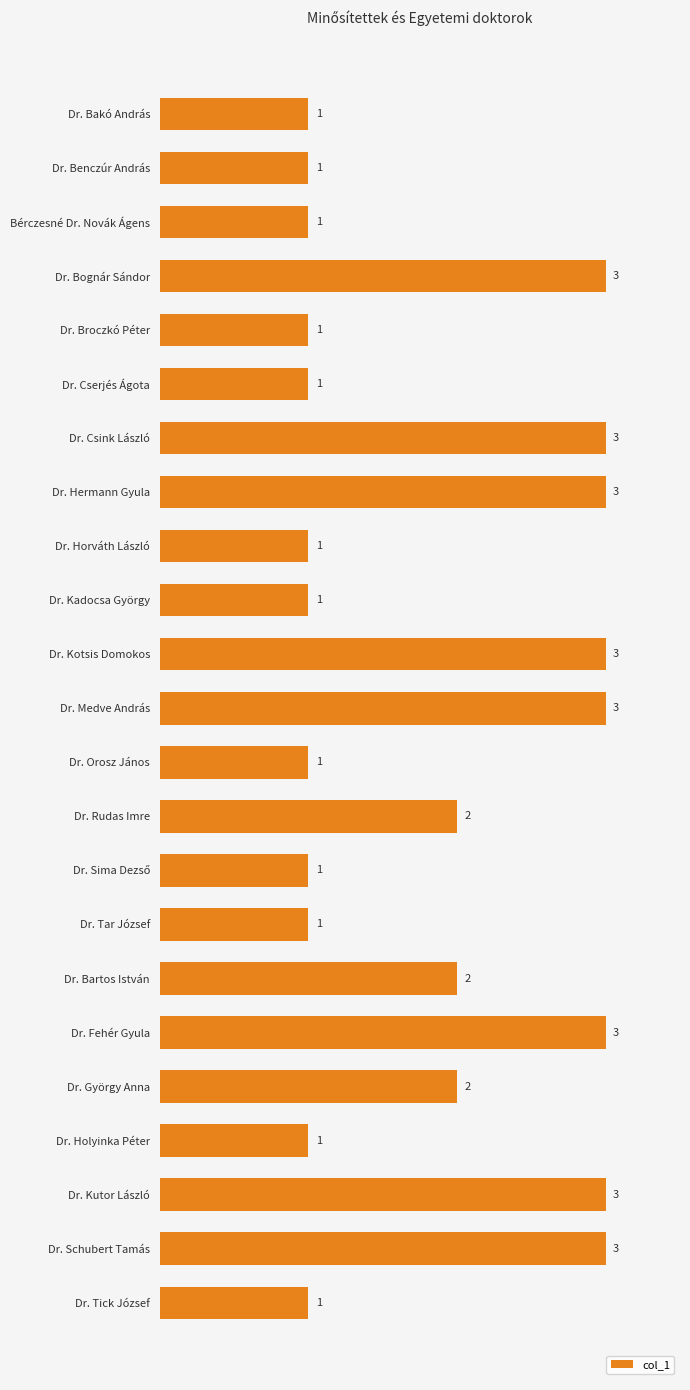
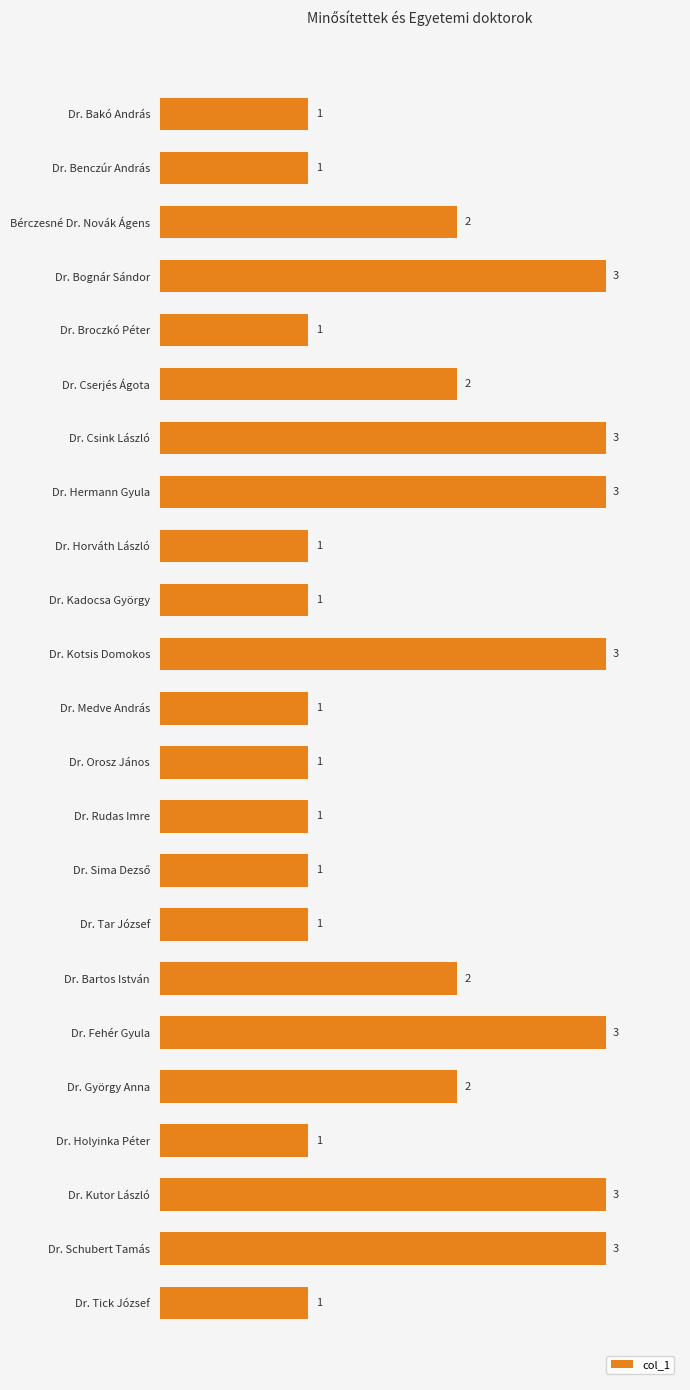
Bérczesné Dr. Novák Ágens: 1 -> 2
Dr. Cserjés Ágota: 1 -> 2
Dr. Medve András: 3 -> 1
Dr. Rudas Imre: 2 -> 1
